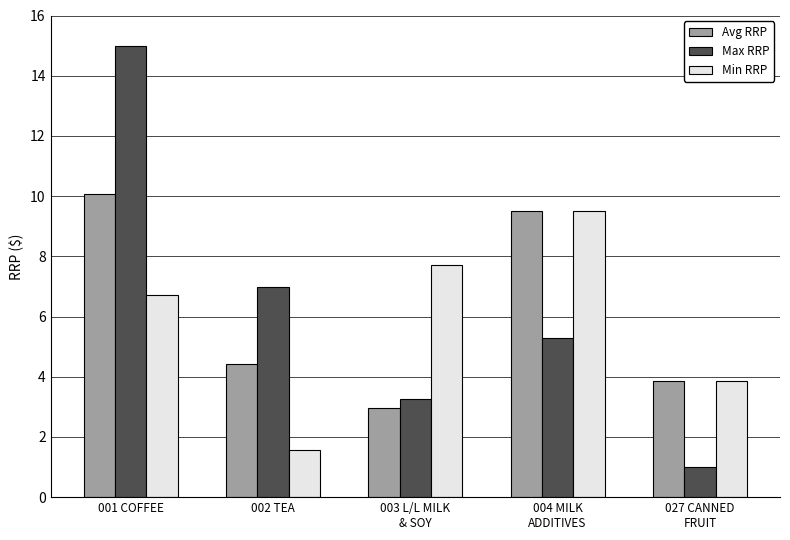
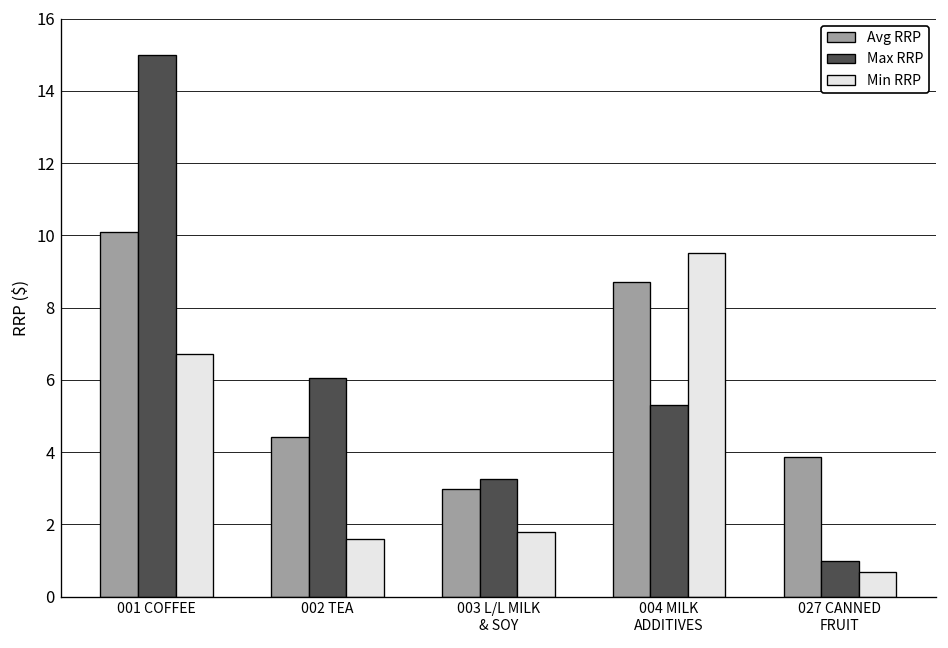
Max RRP, 002 TEA: 7.0 -> 6.1
Min RRP, 003 L/L MILK & SOY: 7.7 -> 1.8
Avg RRP, 004 MILK ADDITIVES: 9.5 -> 8.7
Min RRP, 027 CANNED FRUIT: 3.9 -> 0.7
